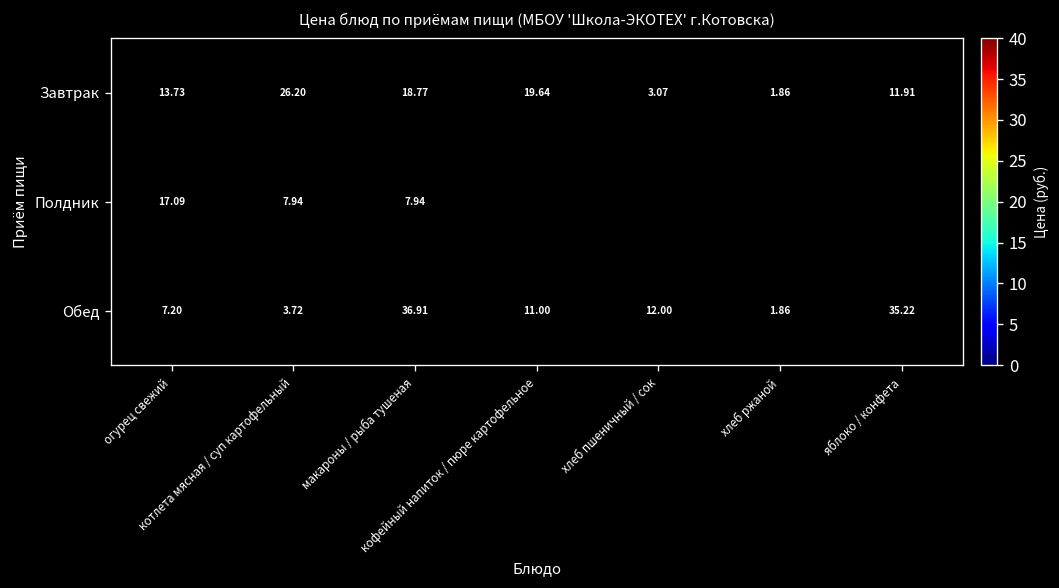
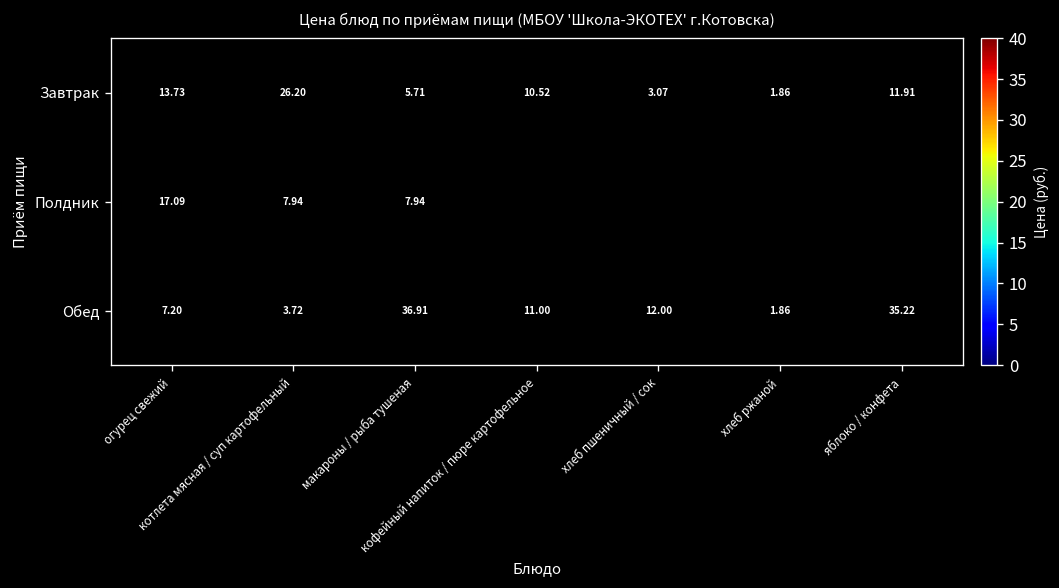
Завтрак, макароны / рыба тушеная: 18.77 -> 5.71
Завтрак, кофейный напиток / пюре картофельное: 19.64 -> 10.52
